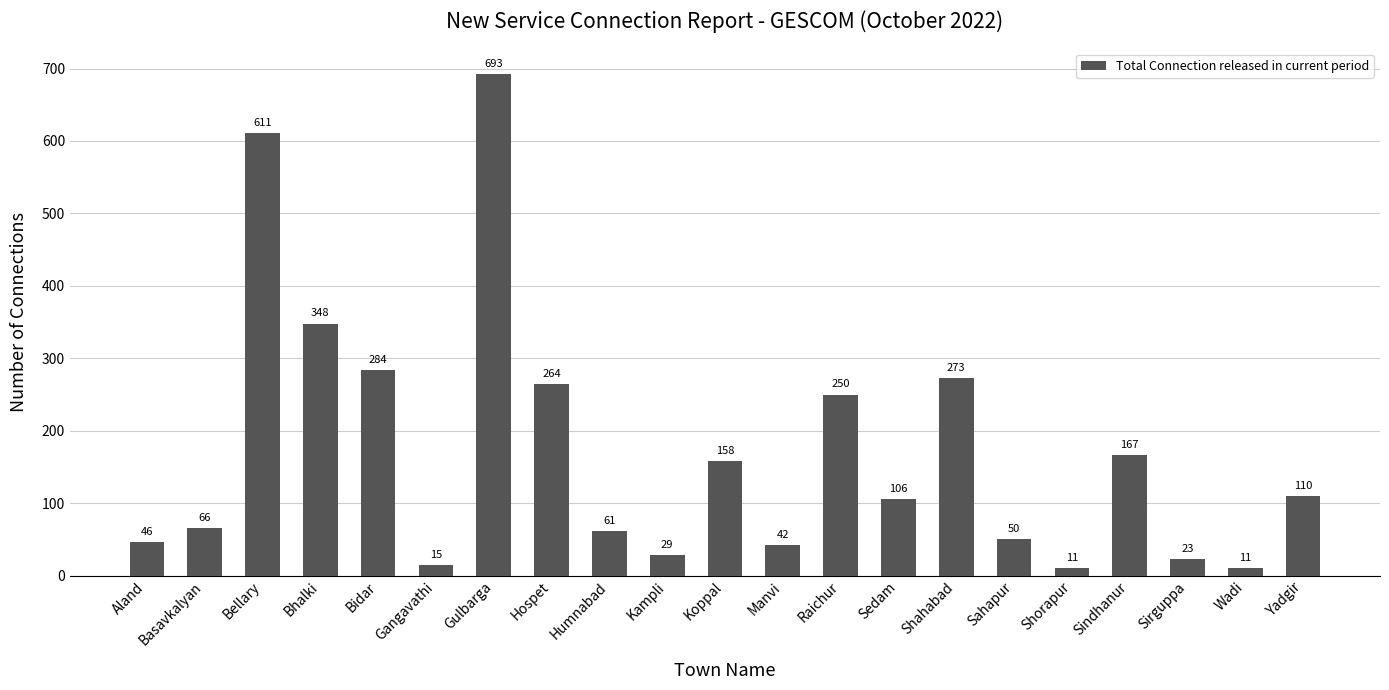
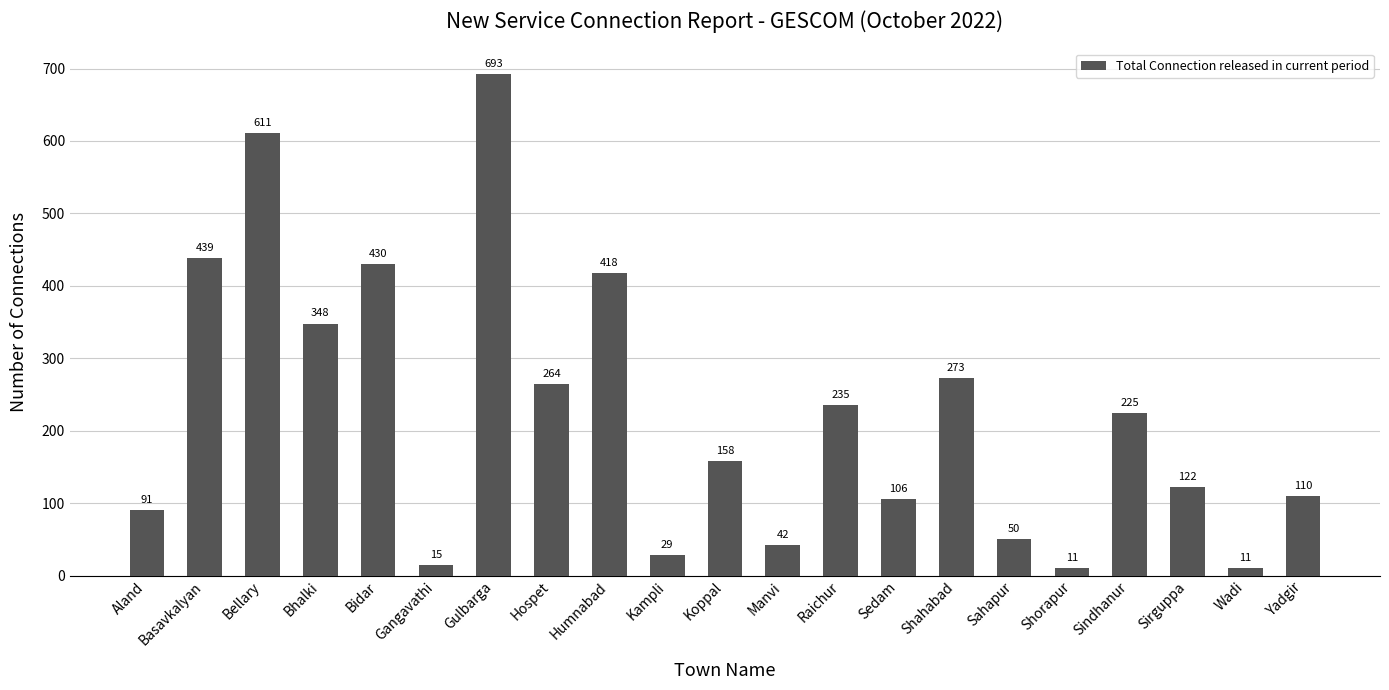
Aland: 46 -> 91
Basavkalyan: 66 -> 439
Bidar: 284 -> 430
Humnabad: 61 -> 418
Raichur: 250 -> 235
Sindhanur: 167 -> 225
Sirguppa: 23 -> 122
